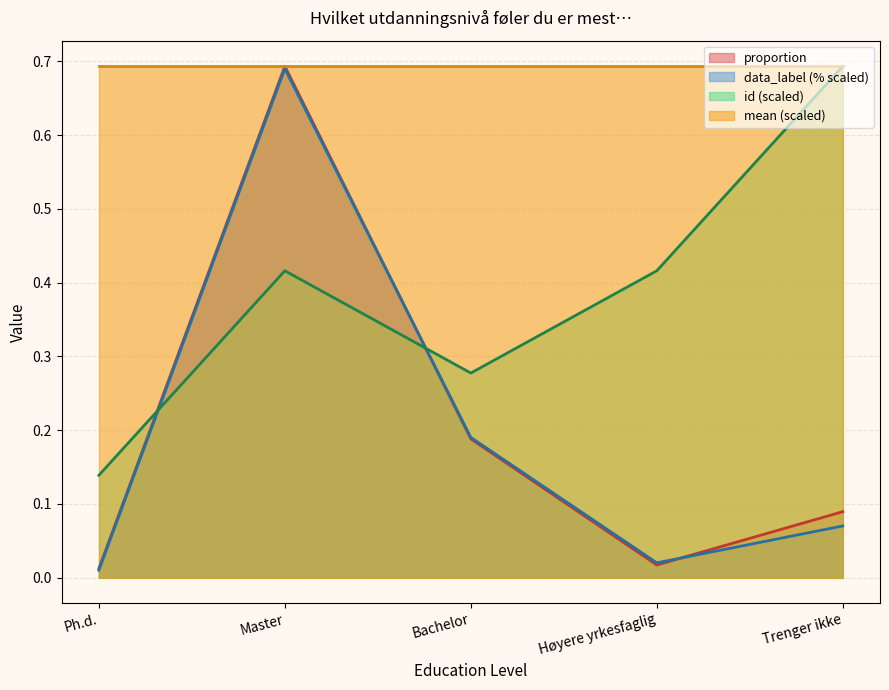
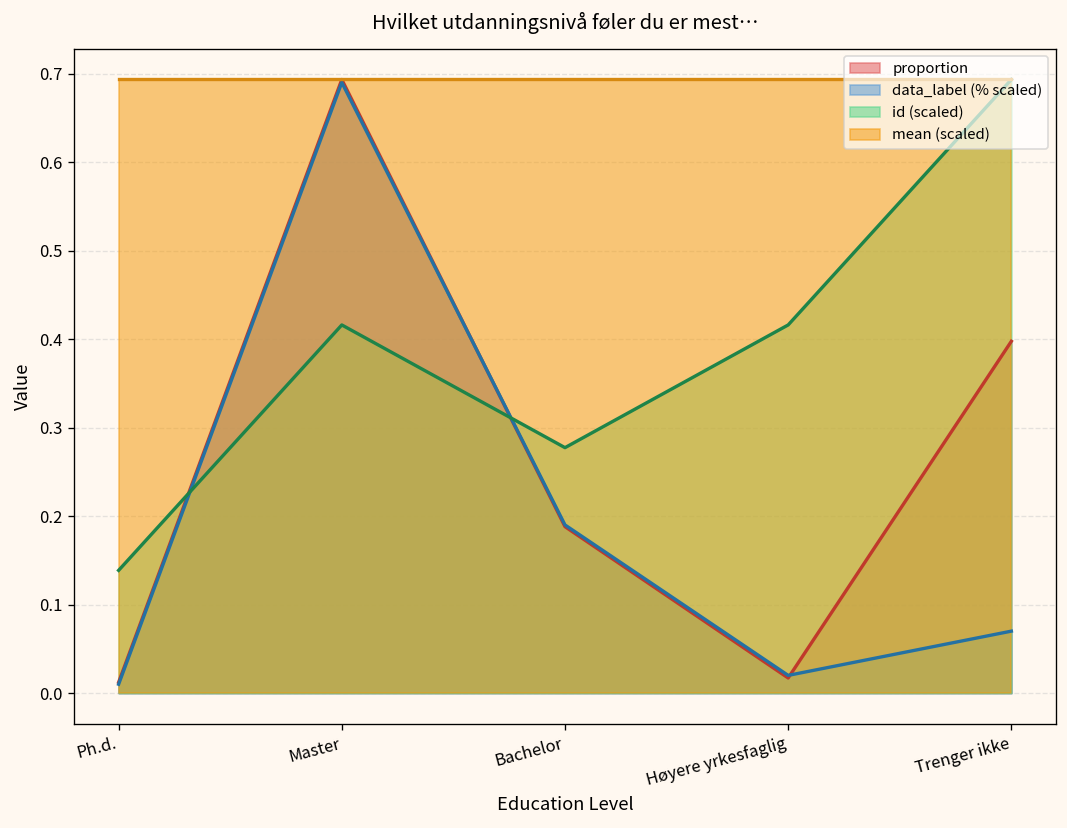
proportion, Trenger ikke: 0.09 -> 0.40
